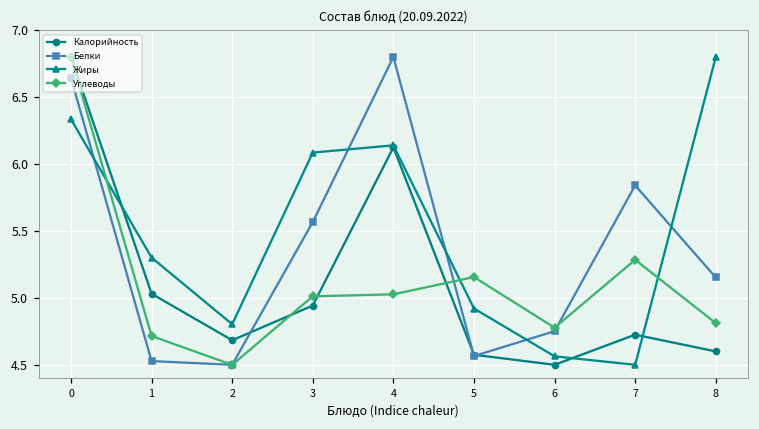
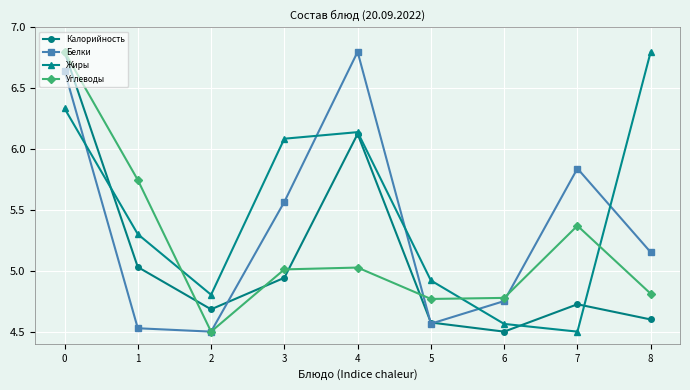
Углеводы, 1: 4.71 -> 5.75
Углеводы, 5: 5.16 -> 4.77
Углеводы, 7: 5.28 -> 5.37
